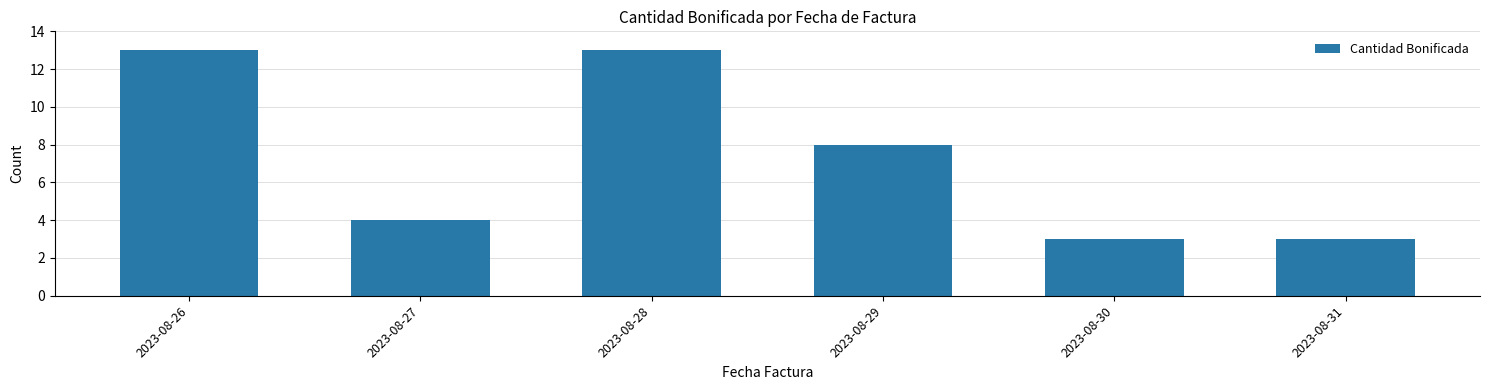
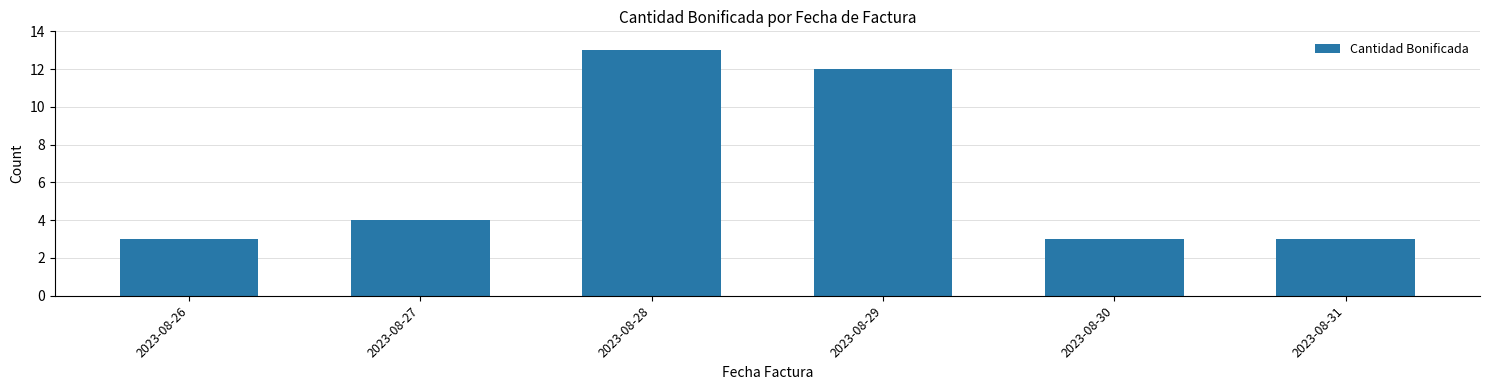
2023-08-26: 13 -> 3
2023-08-29: 8 -> 12
